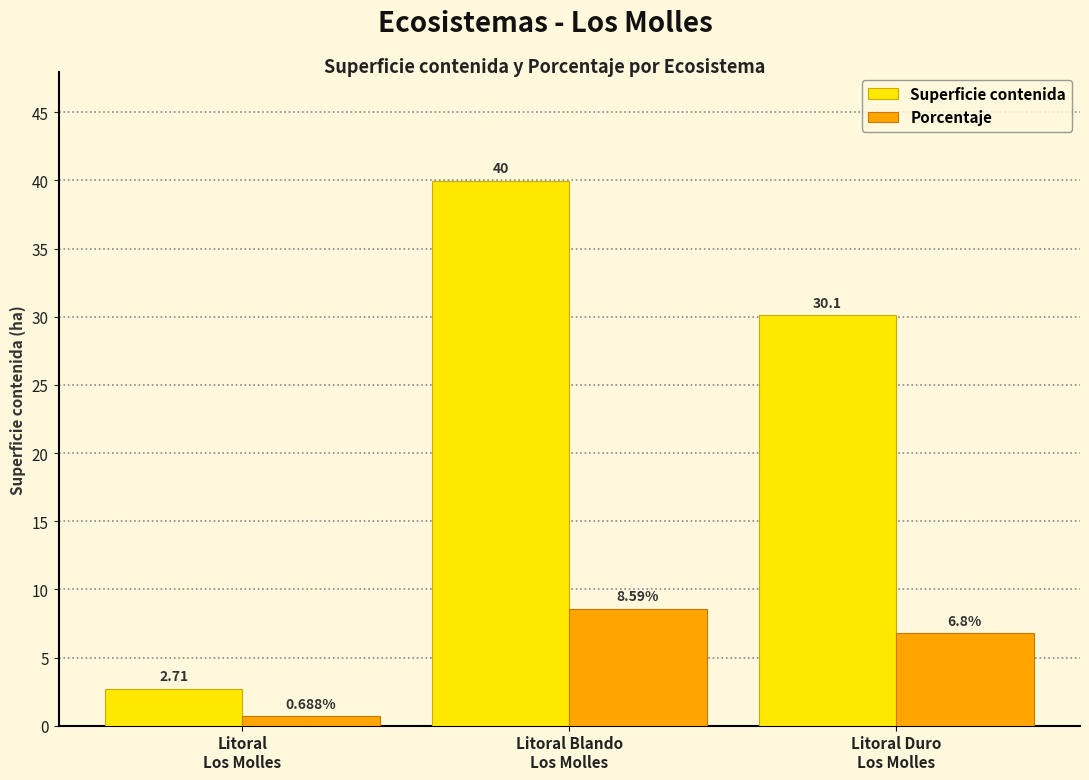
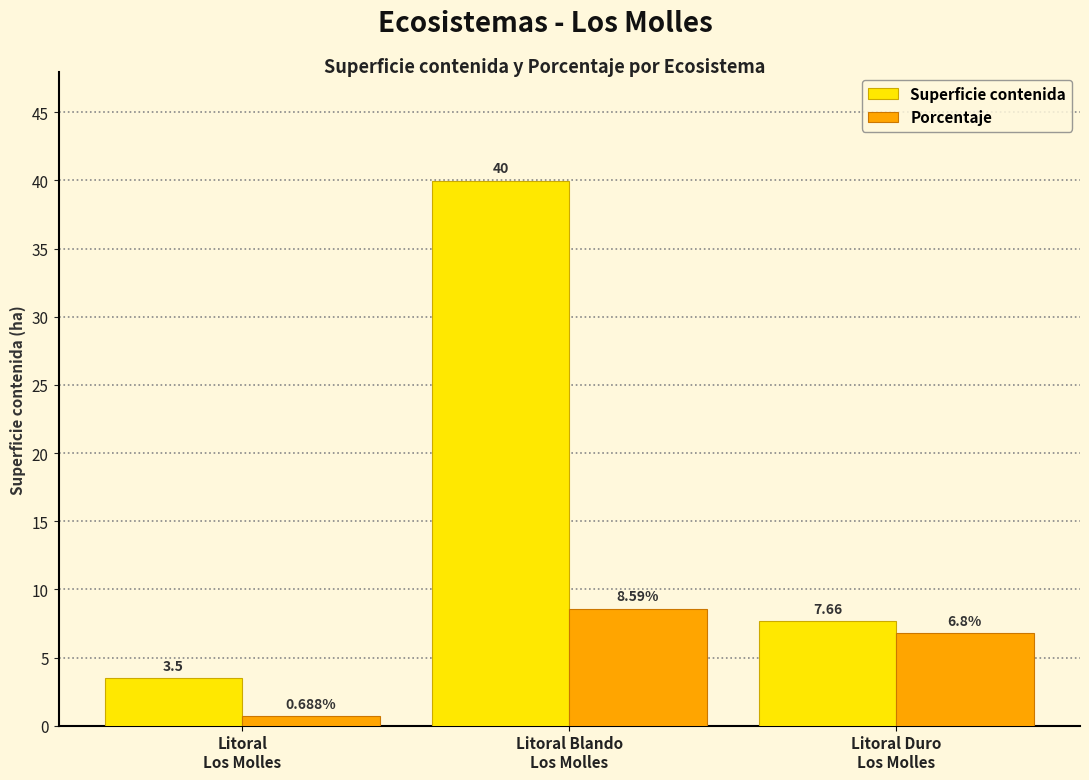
Superficie contenida, Litoral Los Molles: 2.71 -> 3.5
Superficie contenida, Litoral Duro Los Molles: 30.1 -> 7.66
